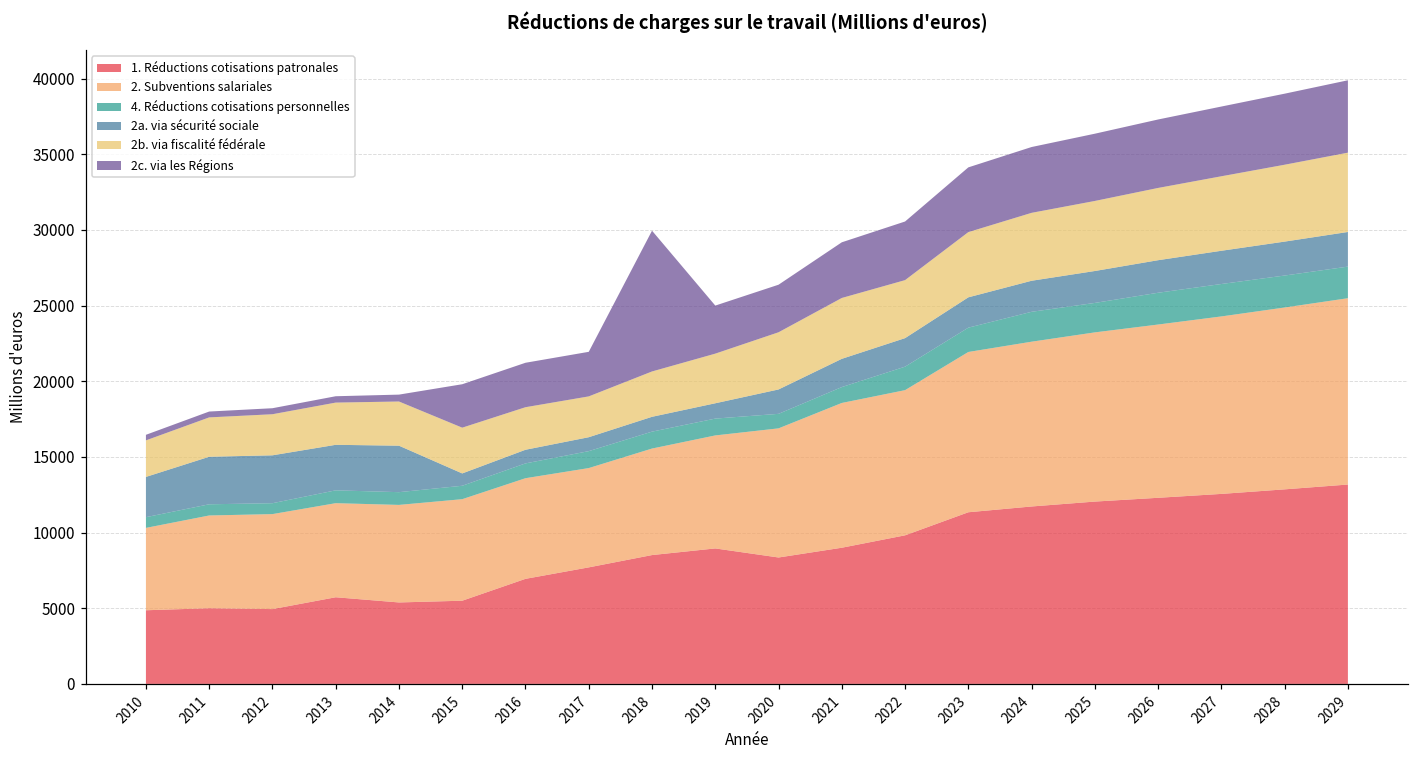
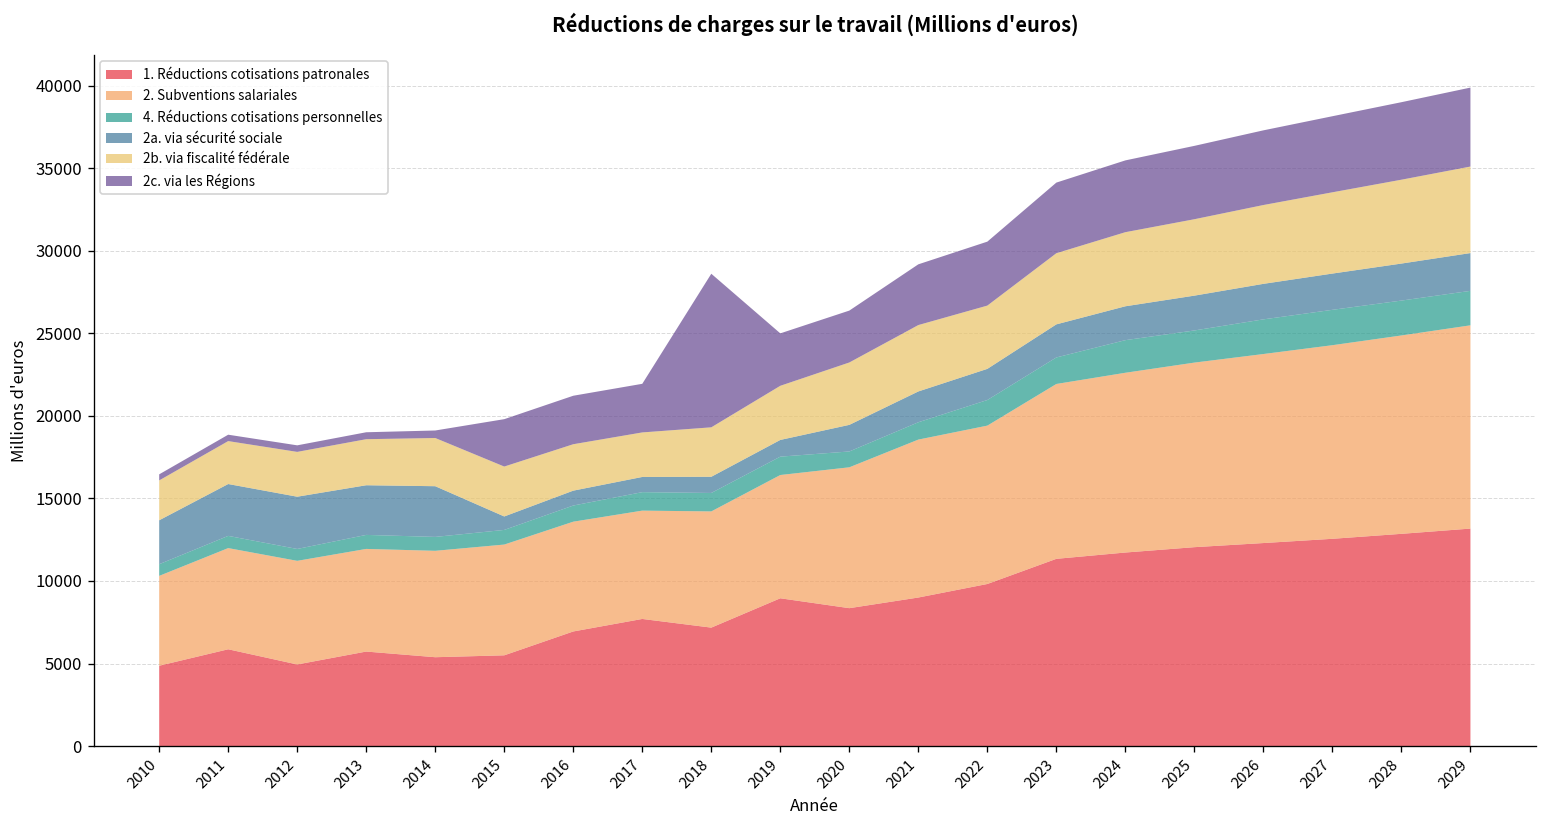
1. Réductions cotisations patronales, 2011: 5000 -> 5900
1. Réductions cotisations patronales, 2018: 8500 -> 7200
